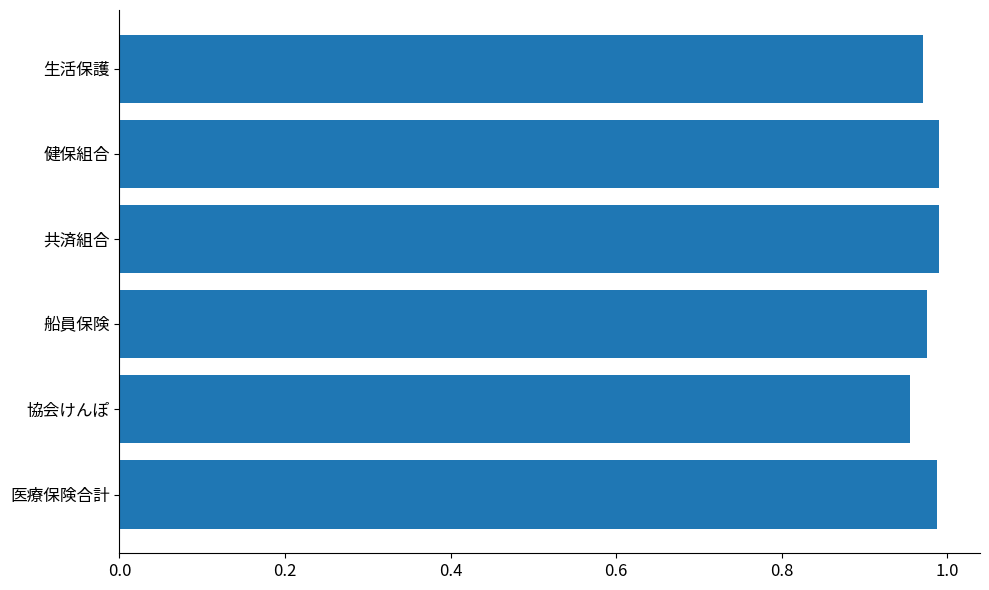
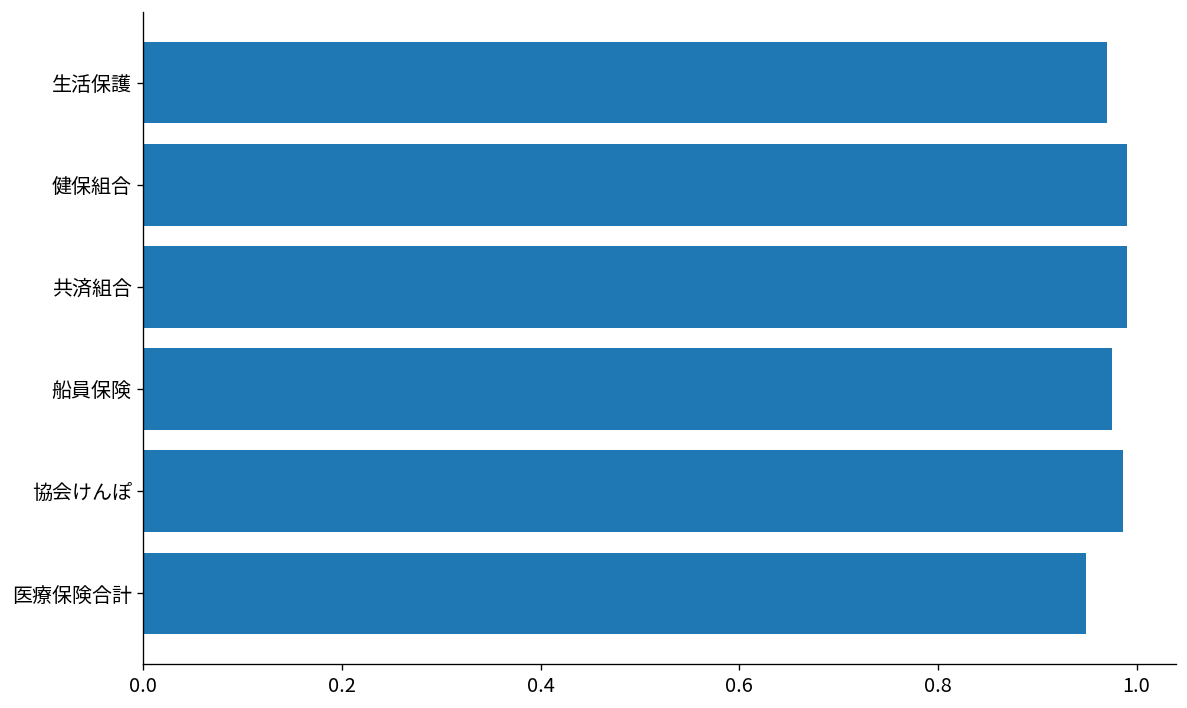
協会けんぽ: 0.96 -> 0.99
医療保険合計: 0.99 -> 0.95
